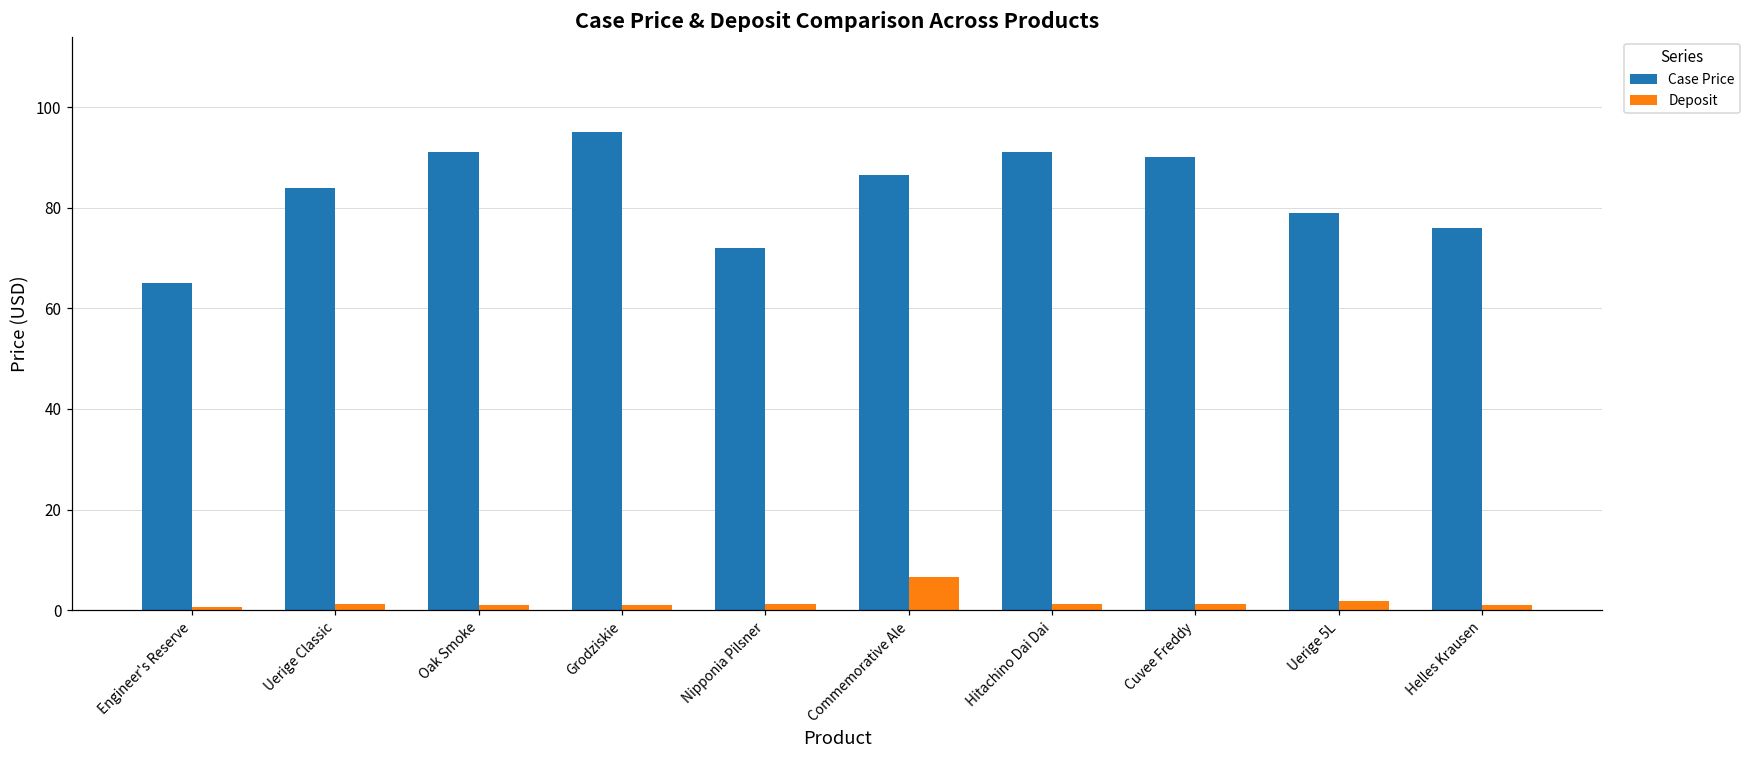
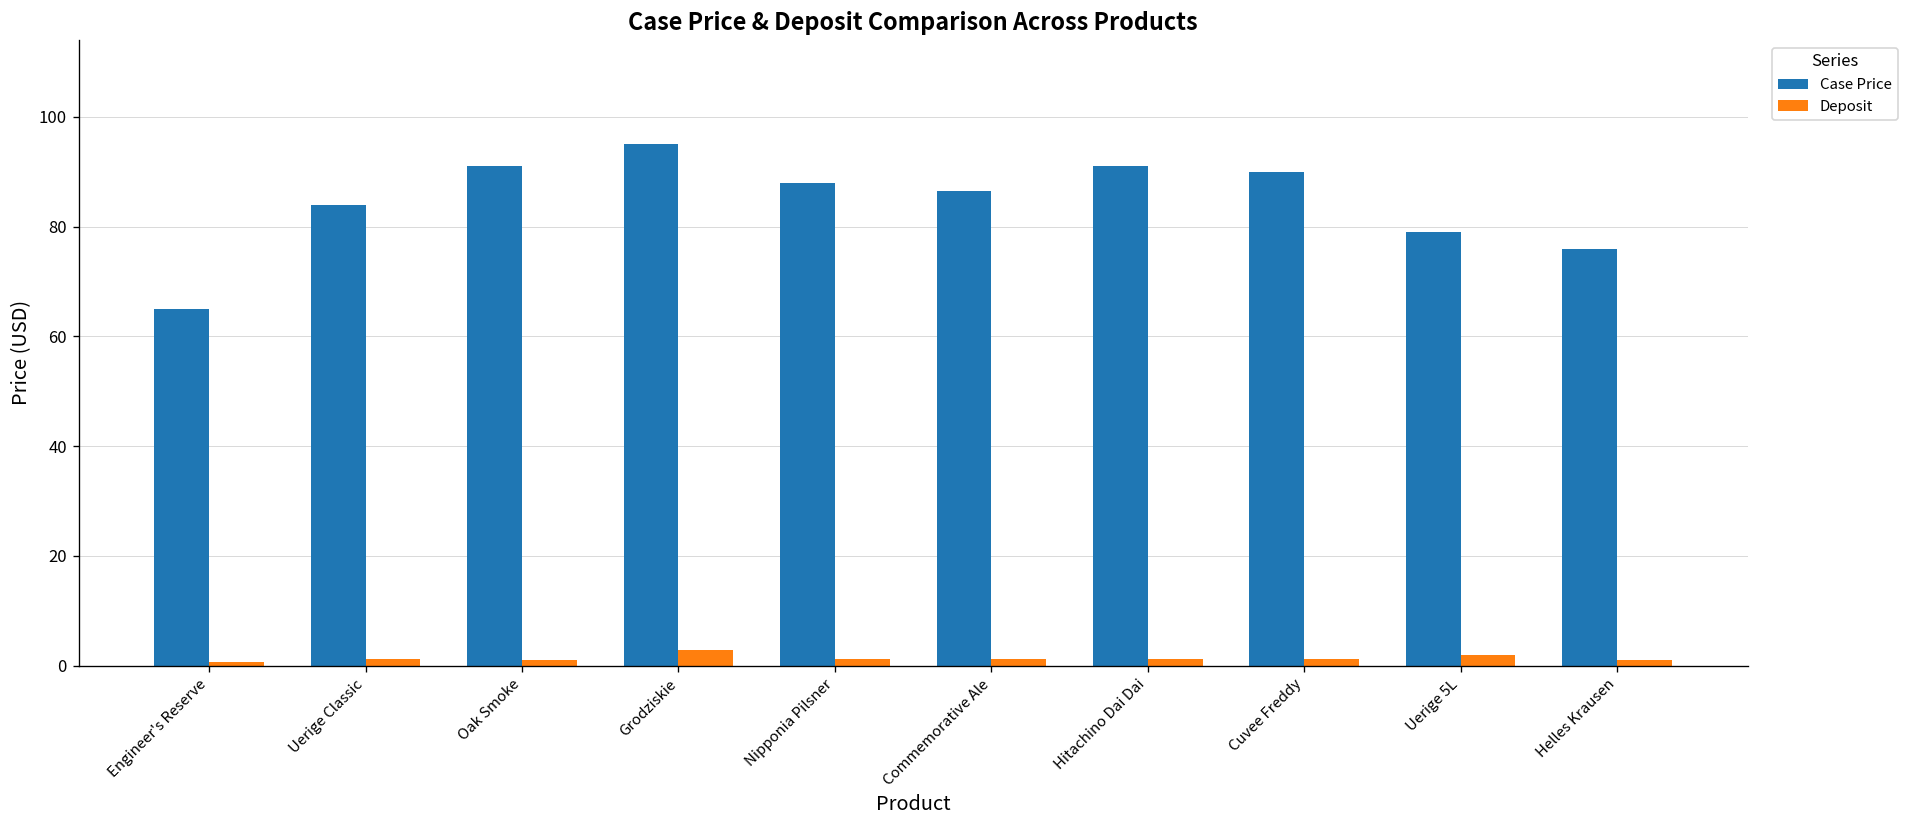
Deposit, Grodziskie: 1 -> 3
Case Price, Nipponia Pilsner: 72 -> 88
Deposit, Commemorative Ale: 7 -> 1
